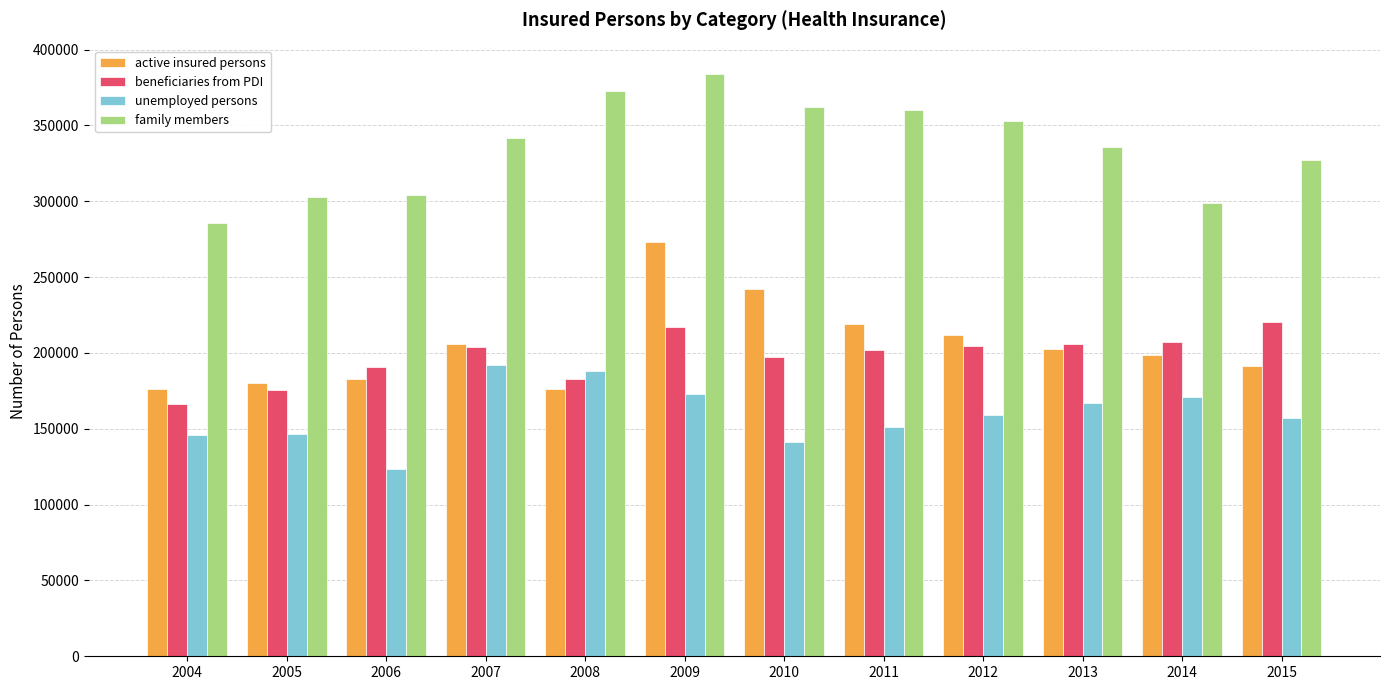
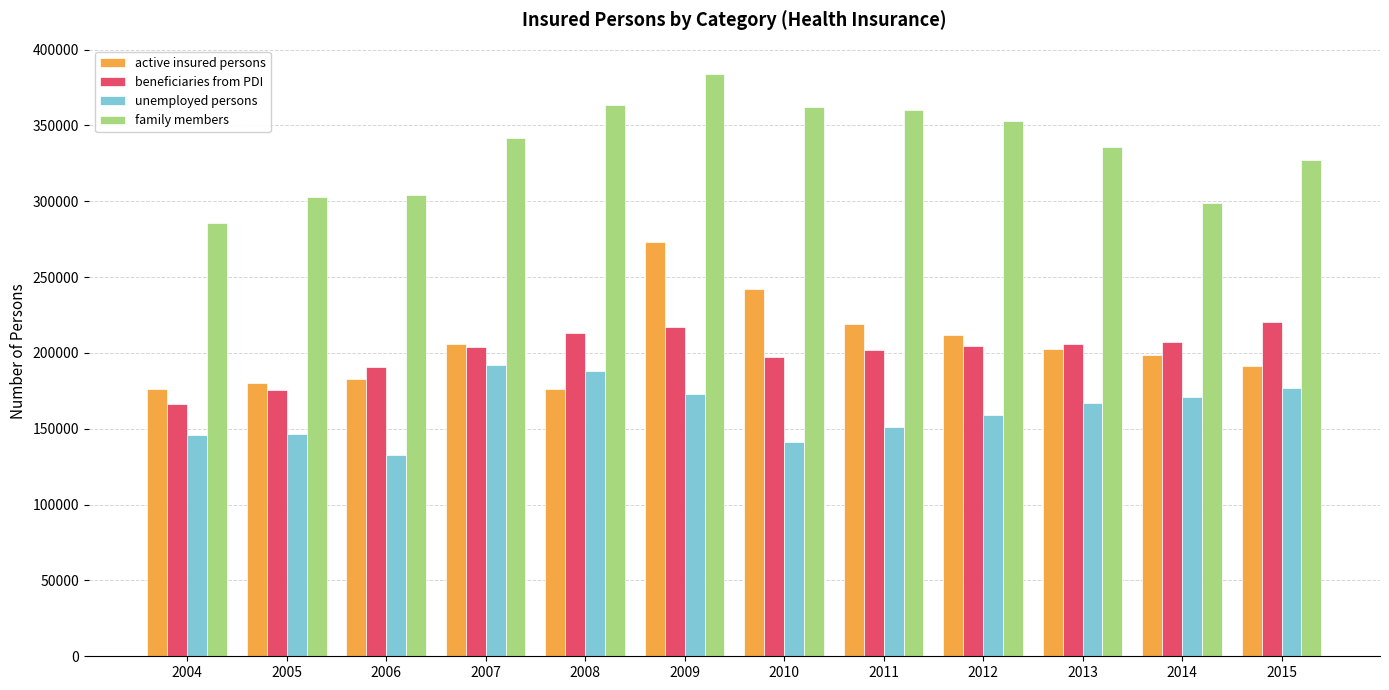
unemployed persons, 2006: 123000 -> 133000
beneficiaries from PDI, 2008: 183000 -> 213000
family members, 2008: 373000 -> 364000
unemployed persons, 2015: 157000 -> 177000
